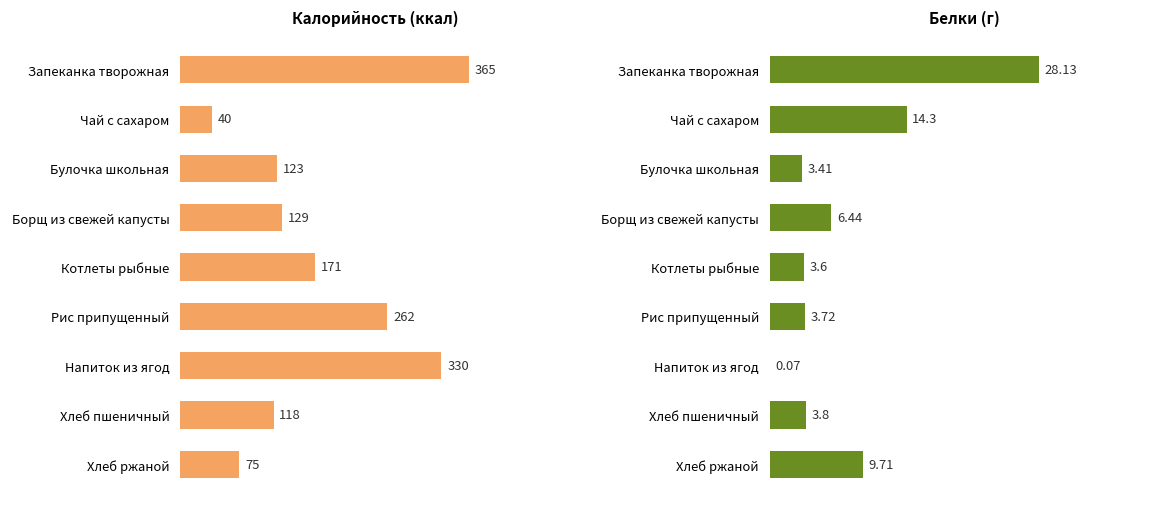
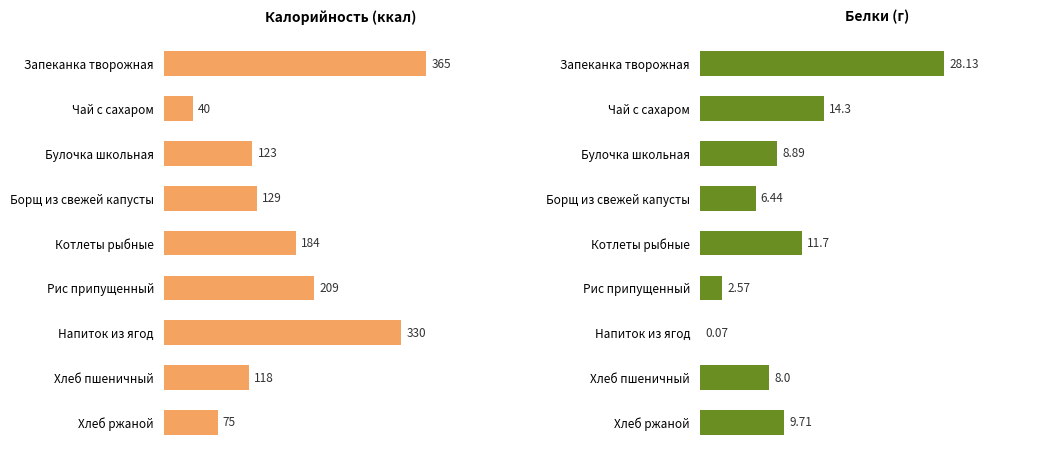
Калорийность (ккал), Котлеты рыбные: 171 -> 184
Калорийность (ккал), Рис припущенный: 262 -> 209
Белки (г), Булочка школьная: 3.41 -> 8.89
Белки (г), Котлеты рыбные: 3.6 -> 11.7
Белки (г), Рис припущенный: 3.72 -> 2.57
Белки (г), Хлеб пшеничный: 3.8 -> 8.0
